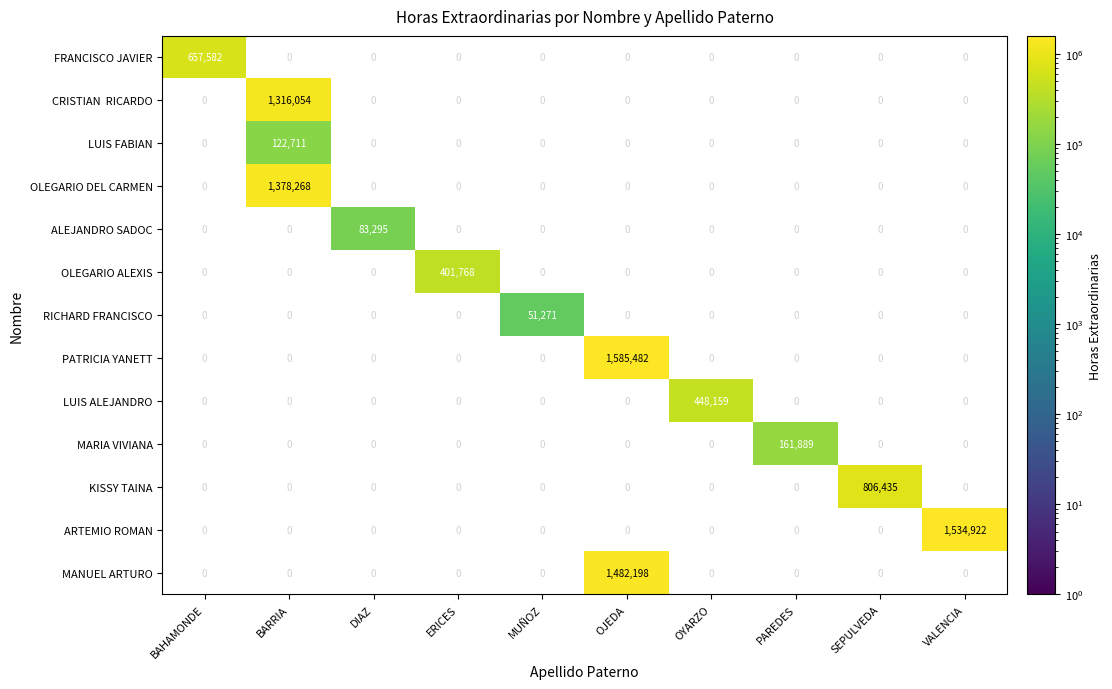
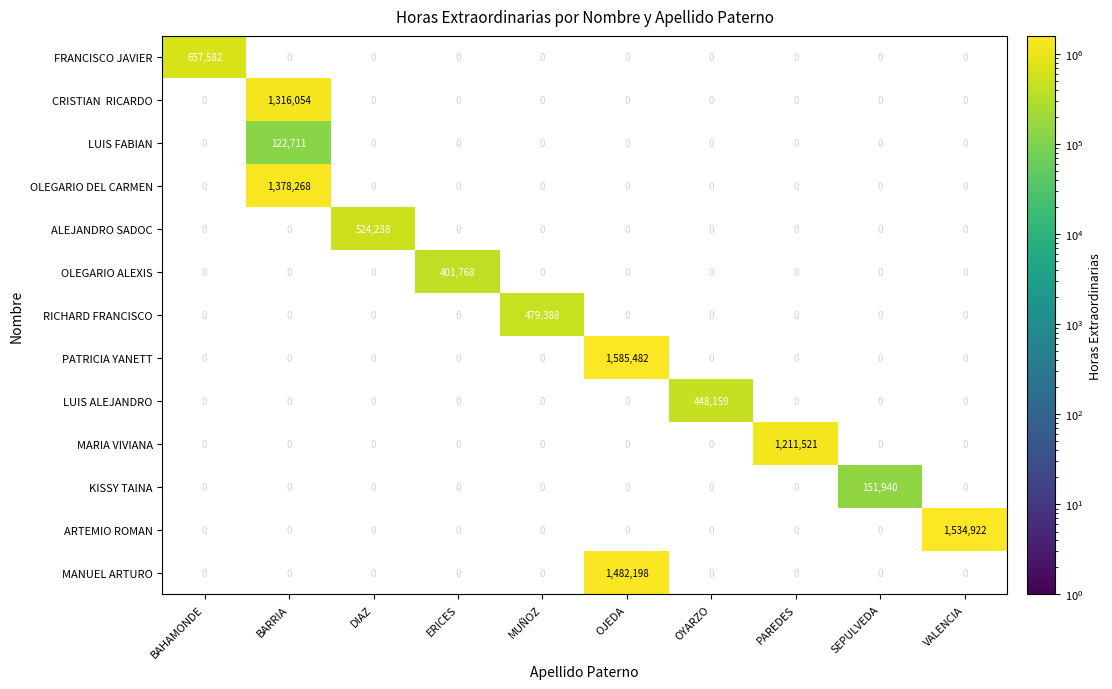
ALEJANDRO SADOC, DIAZ: 83,295 -> 524,238
RICHARD FRANCISCO, MUÑOZ: 51,271 -> 479,388
MARIA VIVIANA, PAREDES: 161,889 -> 1,211,521
KISSY TAINA, SEPULVEDA: 806,435 -> 151,940
